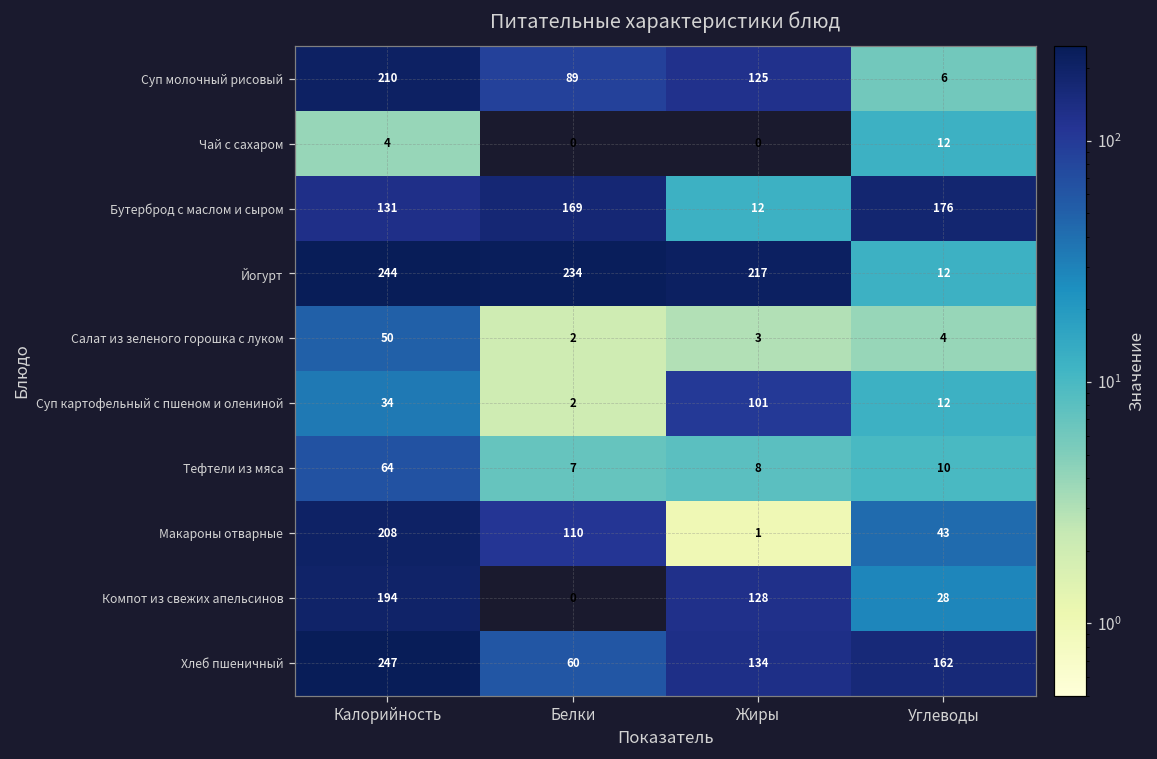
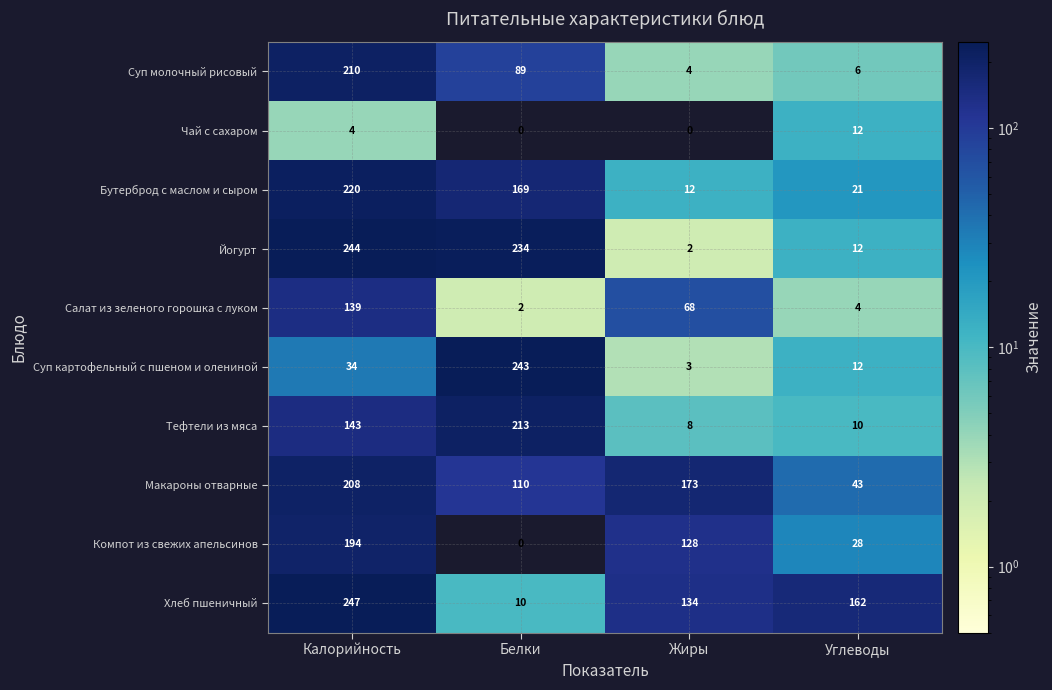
Суп молочный рисовый, Жиры: 125 -> 4
Бутерброд с маслом и сыром, Калорийность: 131 -> 220
Бутерброд с маслом и сыром, Углеводы: 176 -> 21
Йогурт, Жиры: 217 -> 2
Салат из зеленого горошка с луком, Калорийность: 50 -> 139
Салат из зеленого горошка с луком, Жиры: 3 -> 68
Суп картофельный с пшеном и олениной, Белки: 2 -> 243
Суп картофельный с пшеном и олениной, Жиры: 101 -> 3
Тефтели из мяса, Калорийность: 64 -> 143
Тефтели из мяса, Белки: 7 -> 213
Макароны отварные, Жиры: 1 -> 173
Хлеб пшеничный, Белки: 60 -> 10
